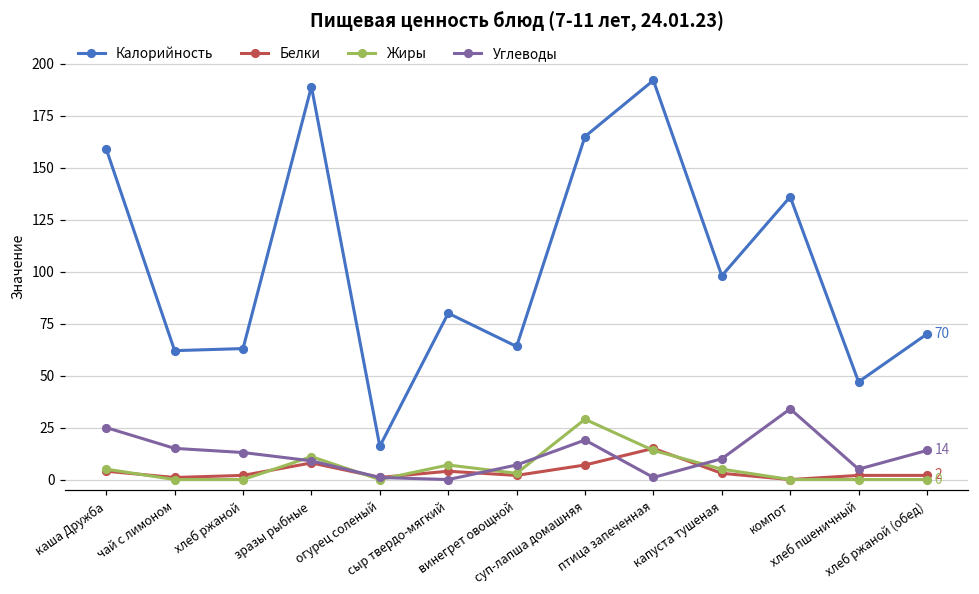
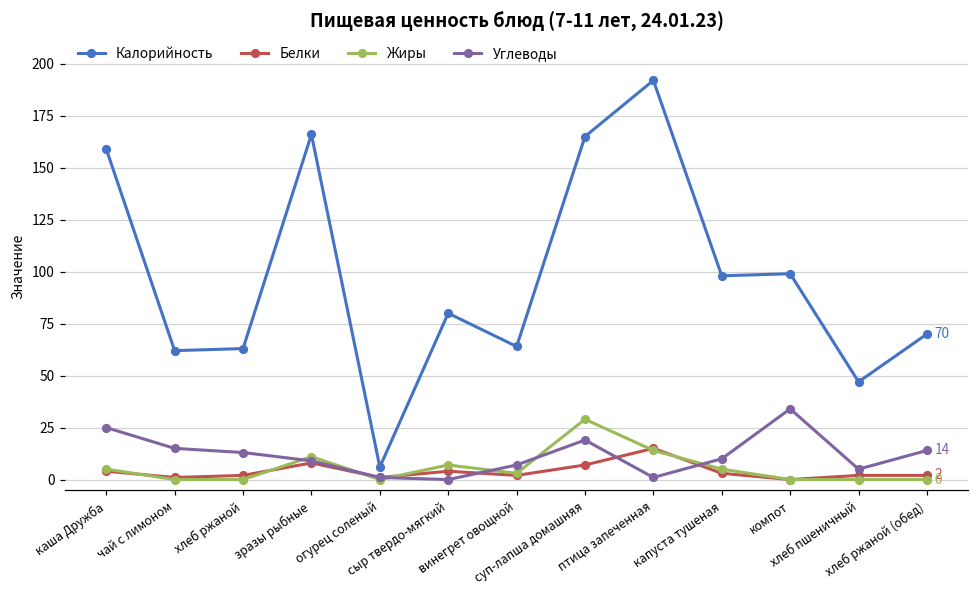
Калорийность, зразы рыбные: 189 -> 166
Калорийность, огурец соленый: 16 -> 6
Калорийность, компот: 136 -> 99
